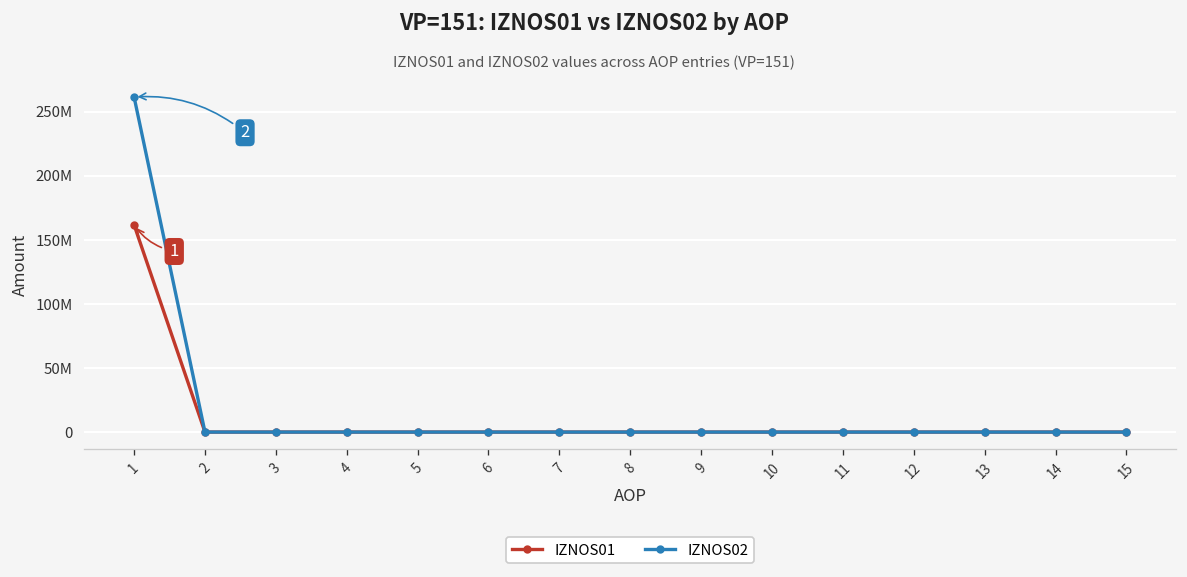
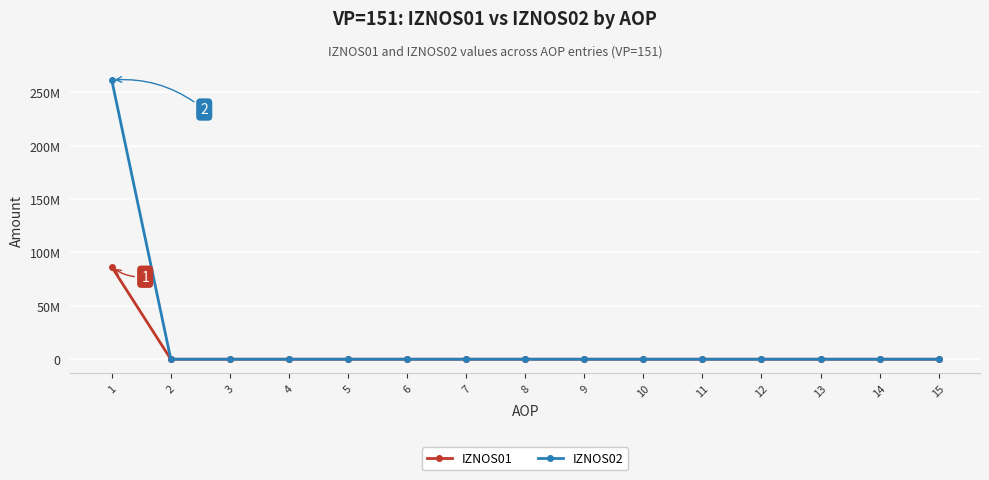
IZNOS01, 1: 162000000 -> 87000000
